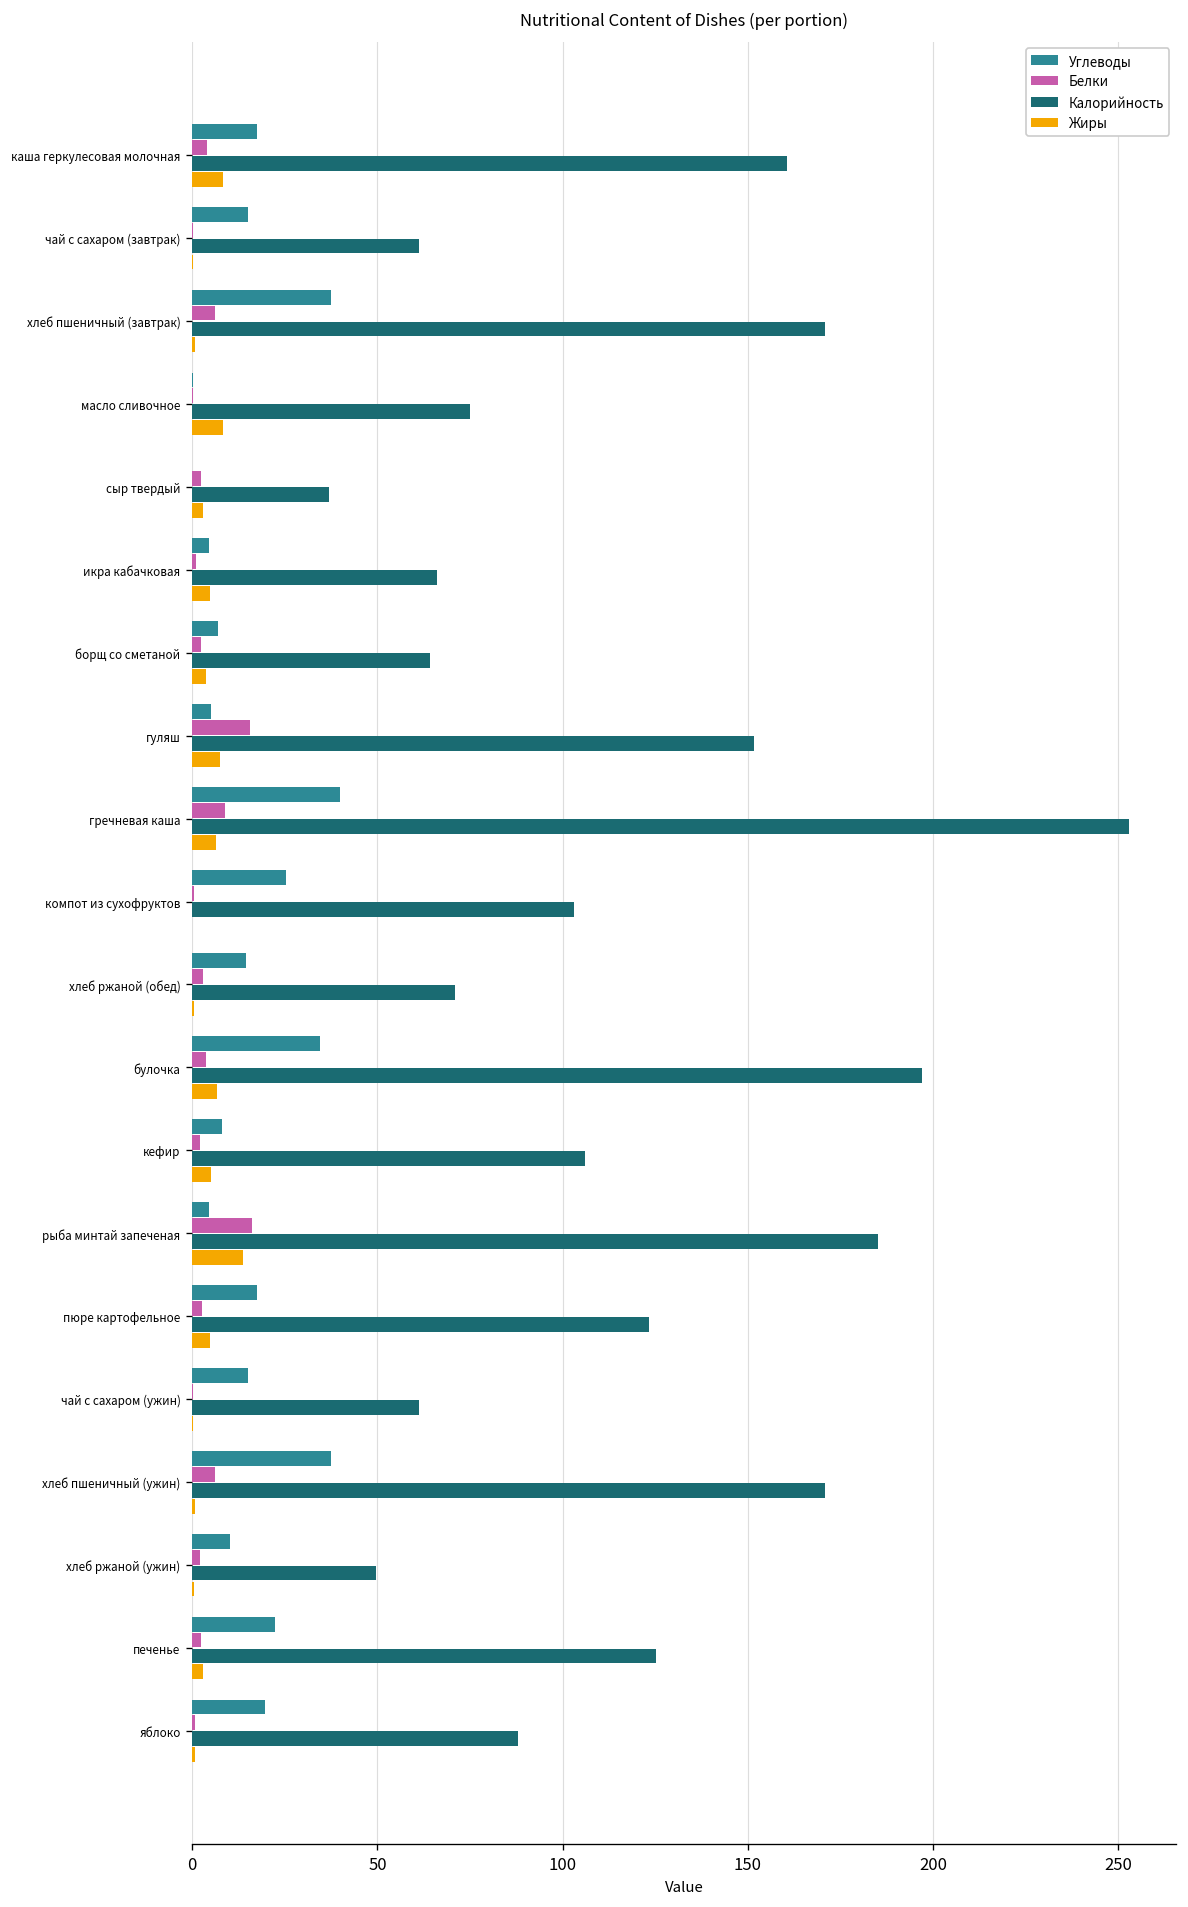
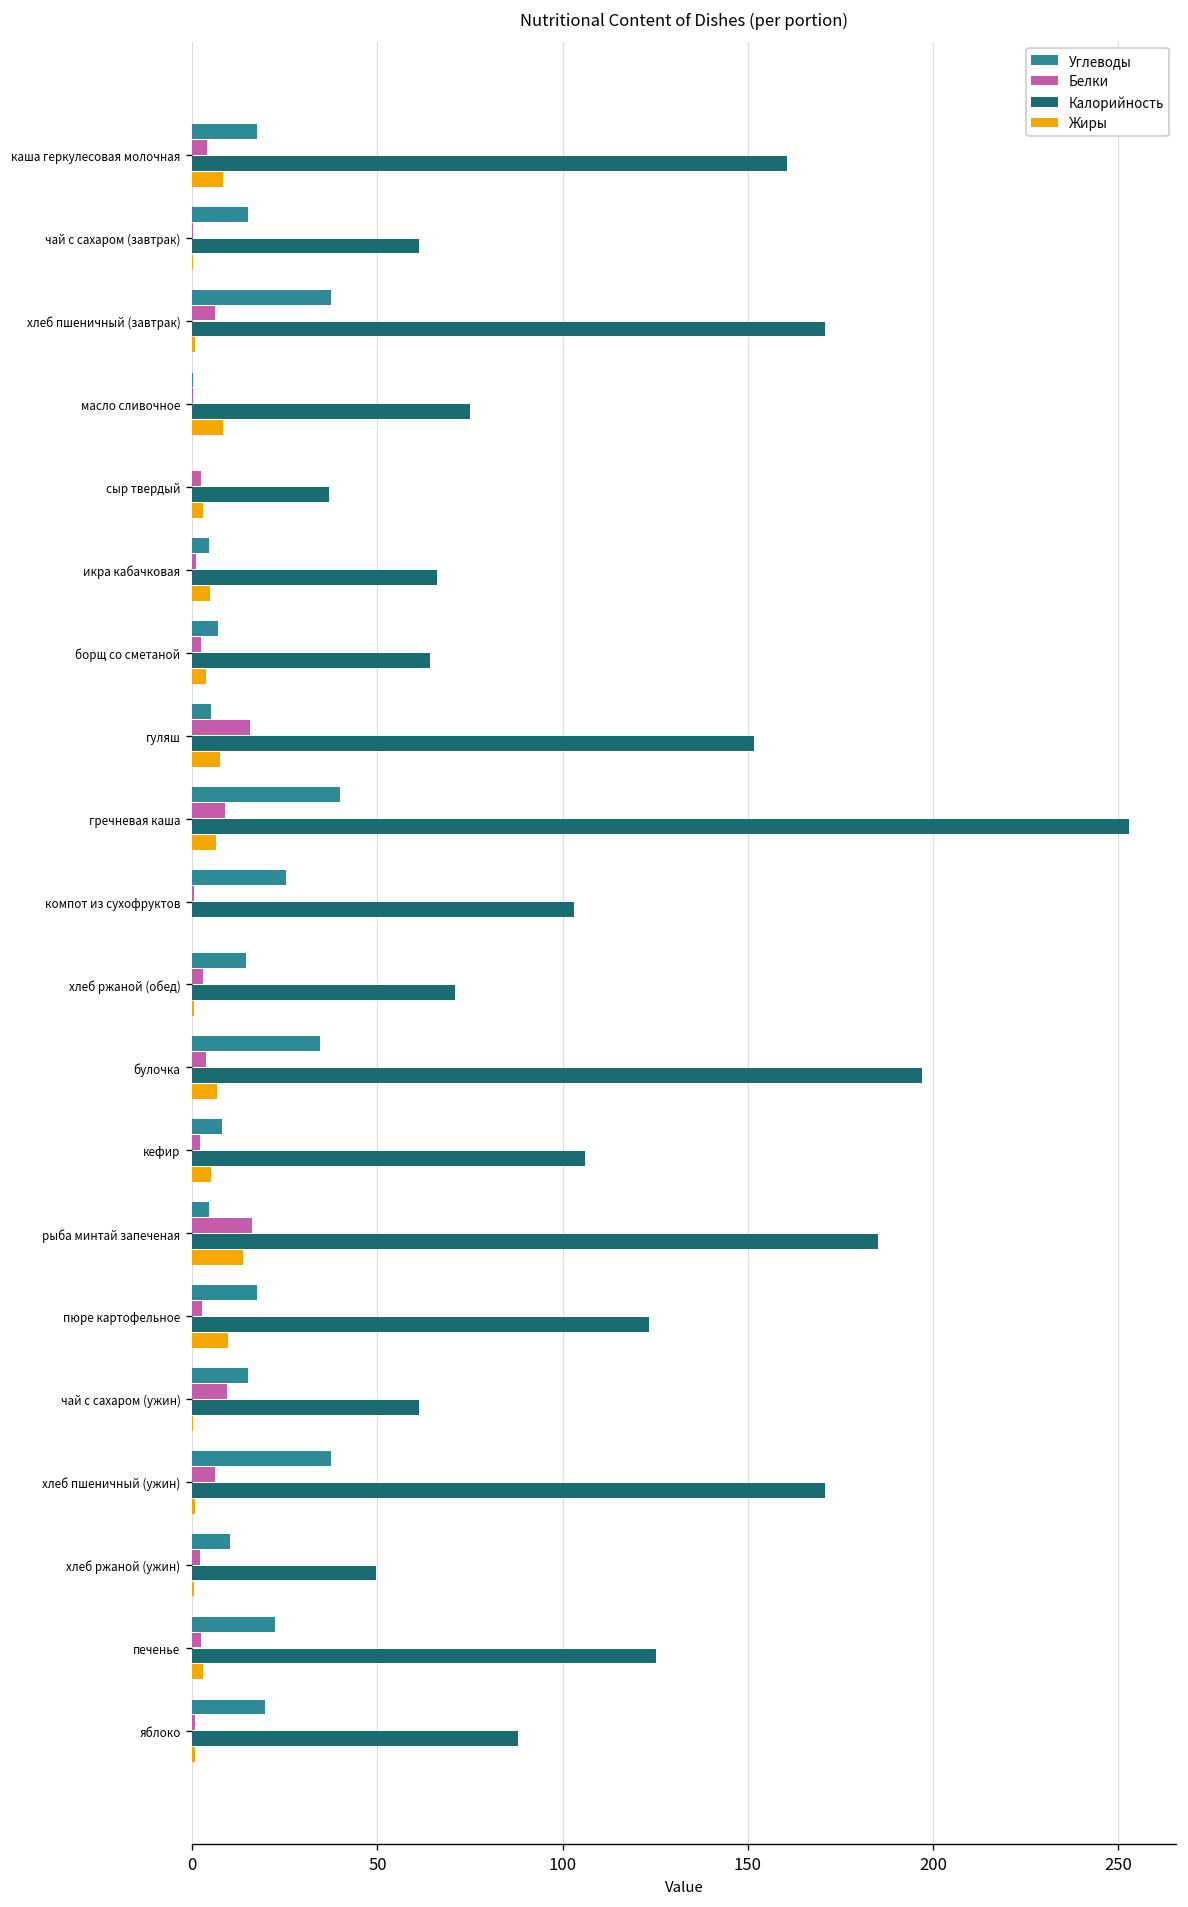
Жиры, пюре картофельное: 5 -> 10
Белки, чай с сахаром (ужин): 0 -> 9
